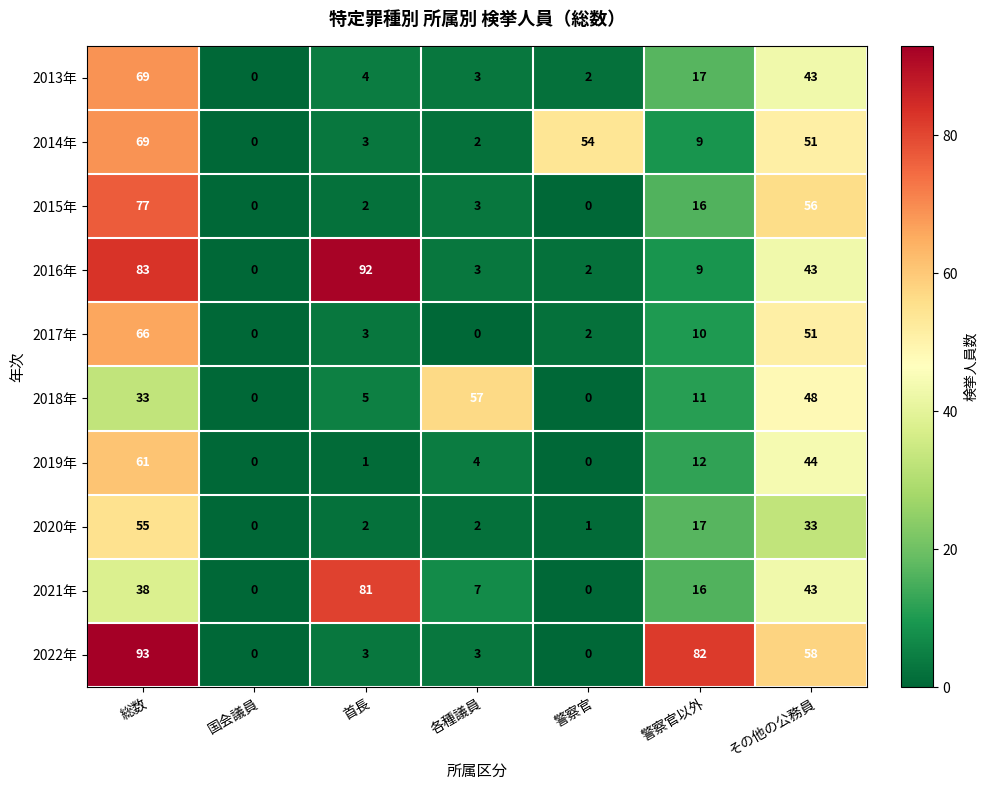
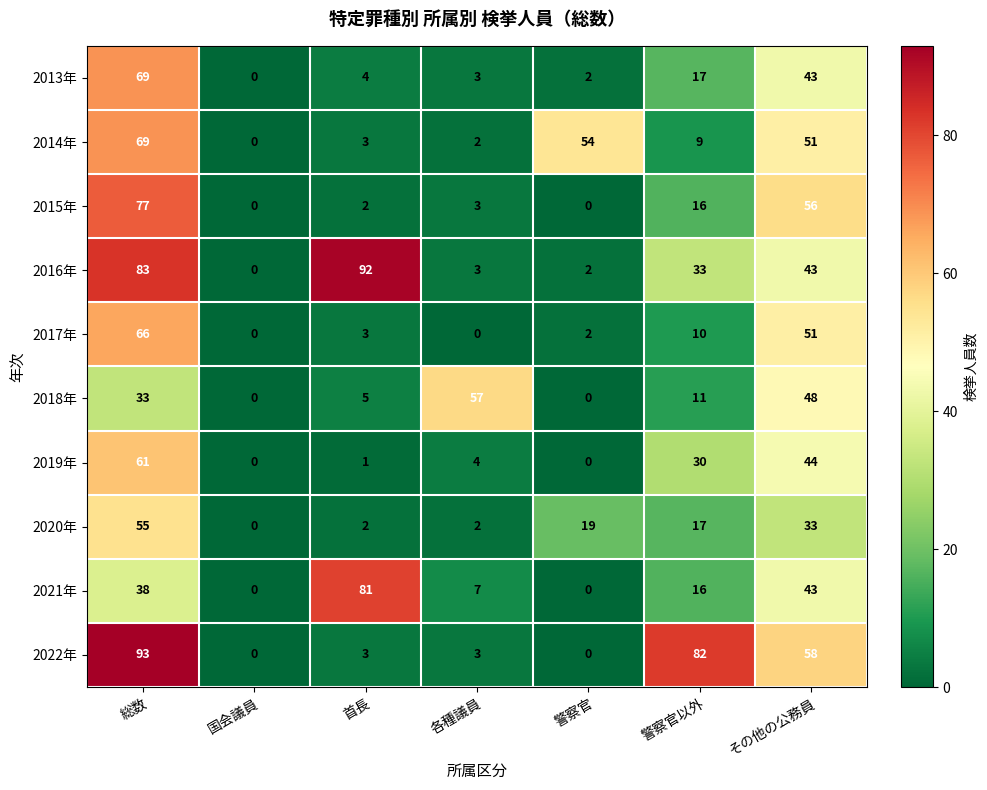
2016年, 警察官以外: 9 -> 33
2019年, 警察官以外: 12 -> 30
2020年, 警察官: 1 -> 19
